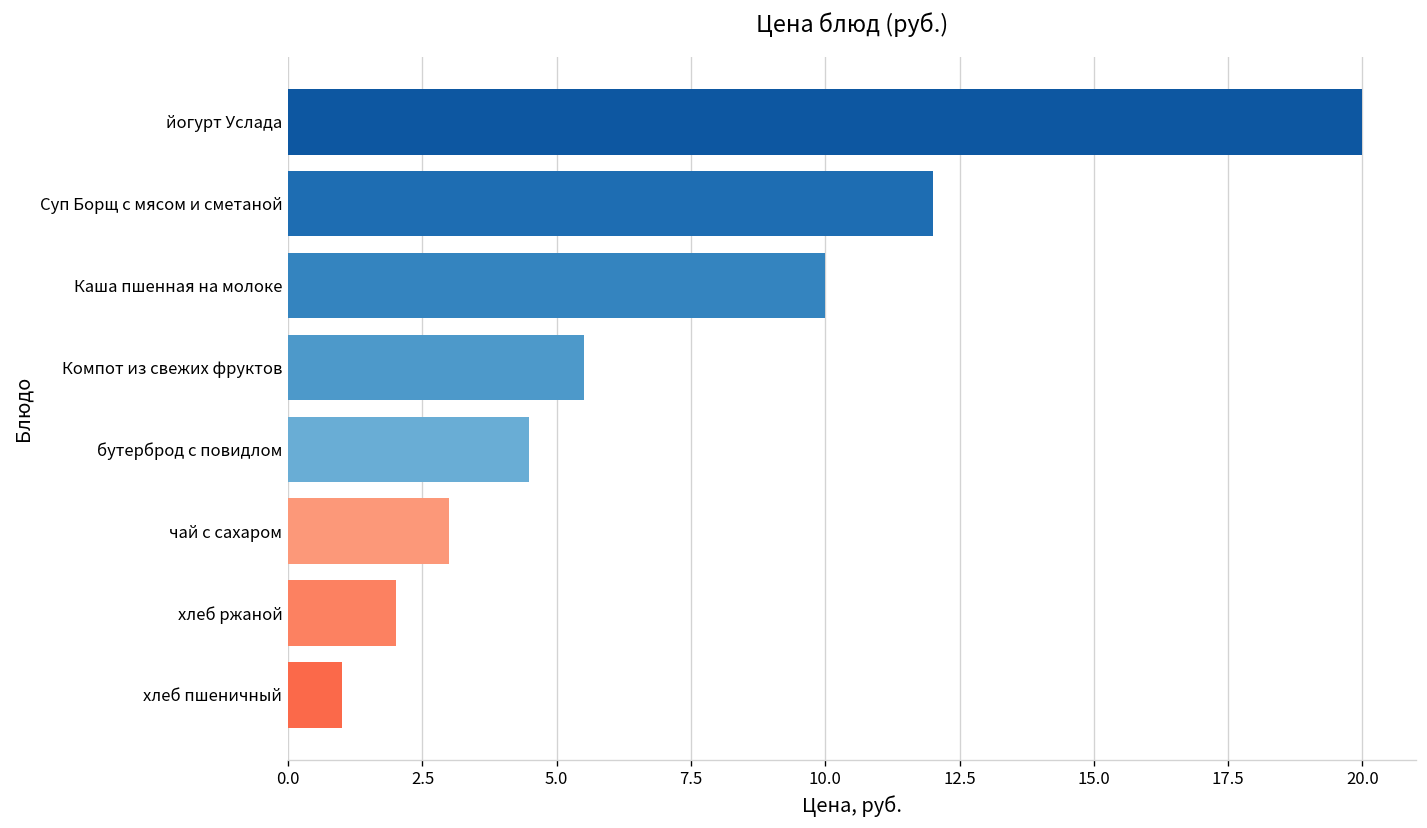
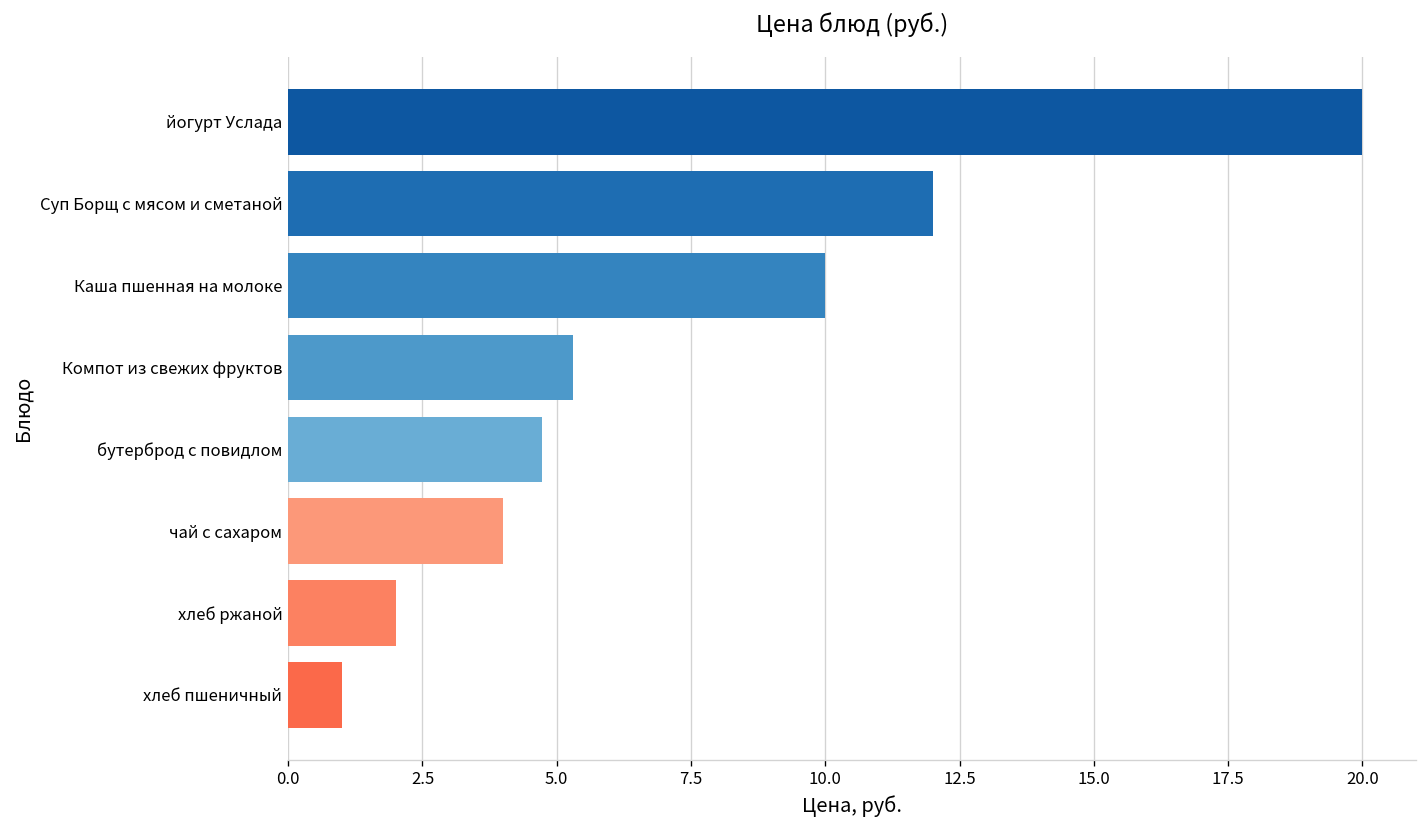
Компот из свежих фруктов: 5.5 -> 5.3
бутерброд с повидлом: 4.5 -> 4.7
чай с сахаром: 3 -> 4
